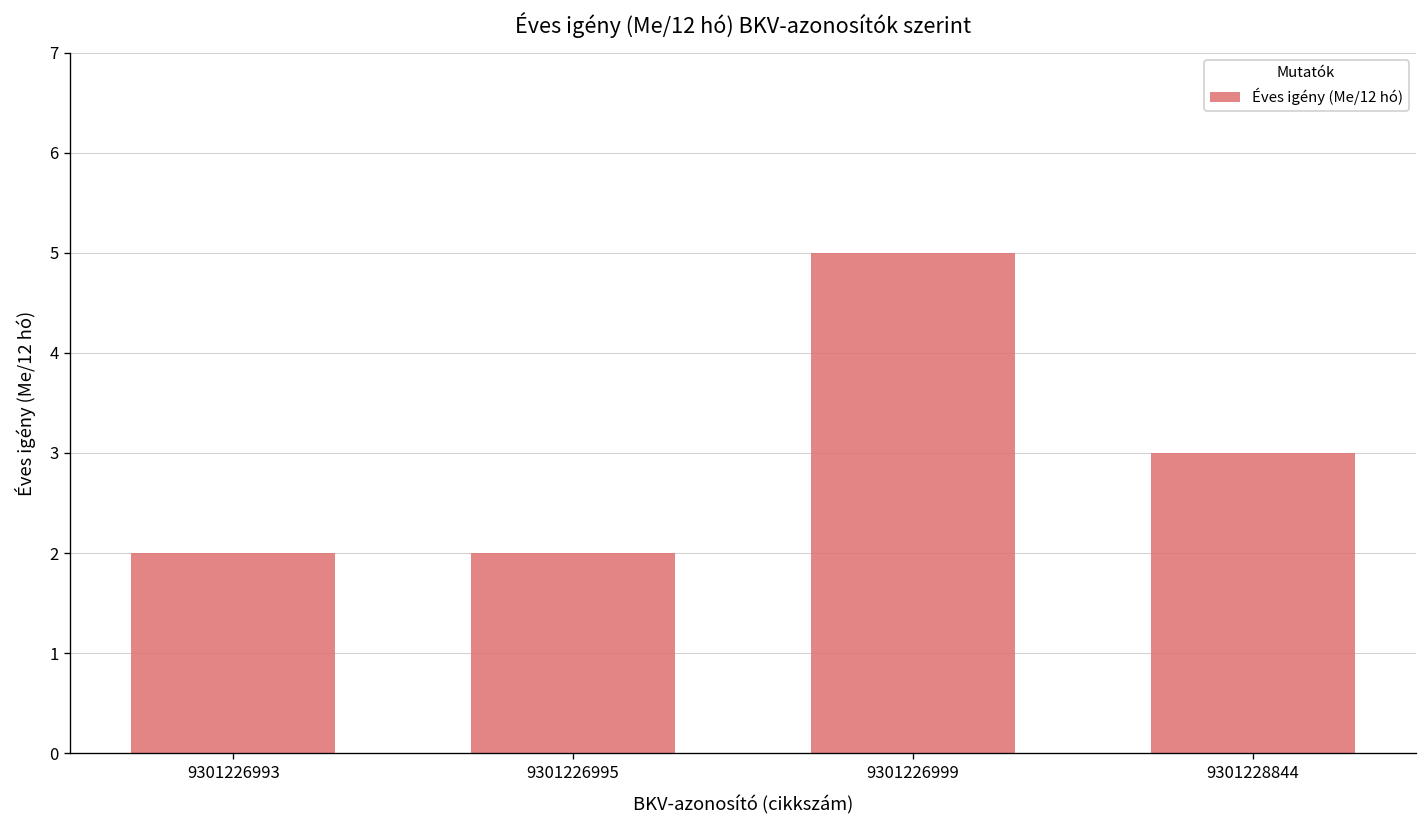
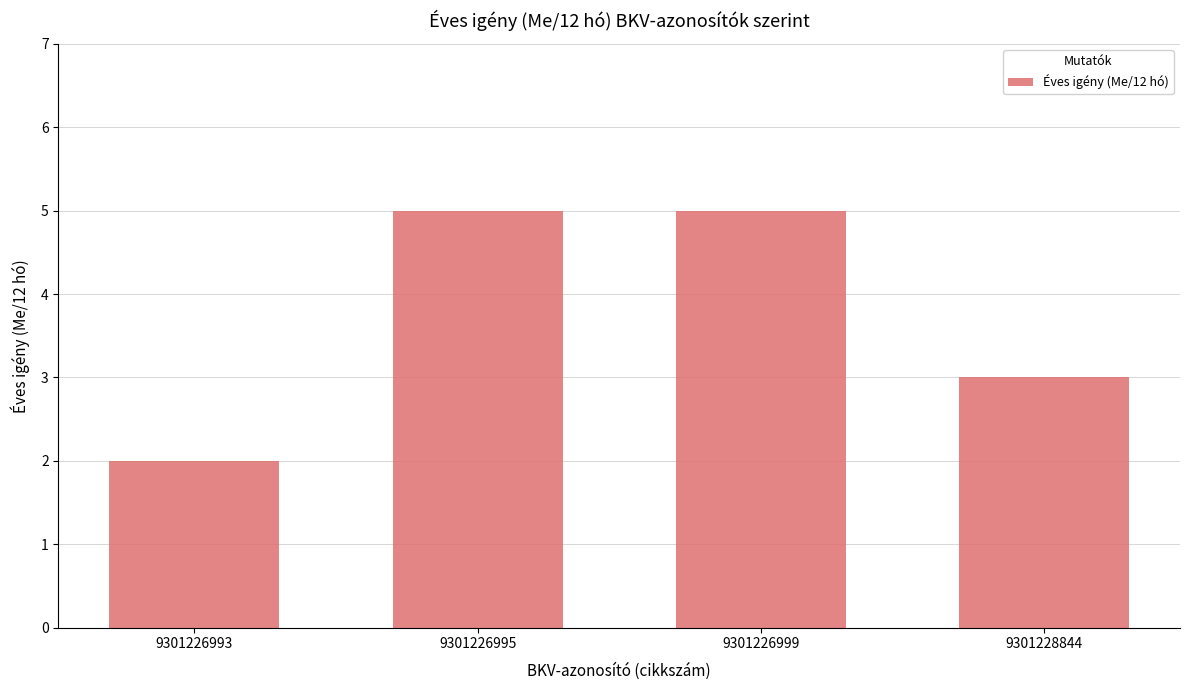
9301226995: 2 -> 5
